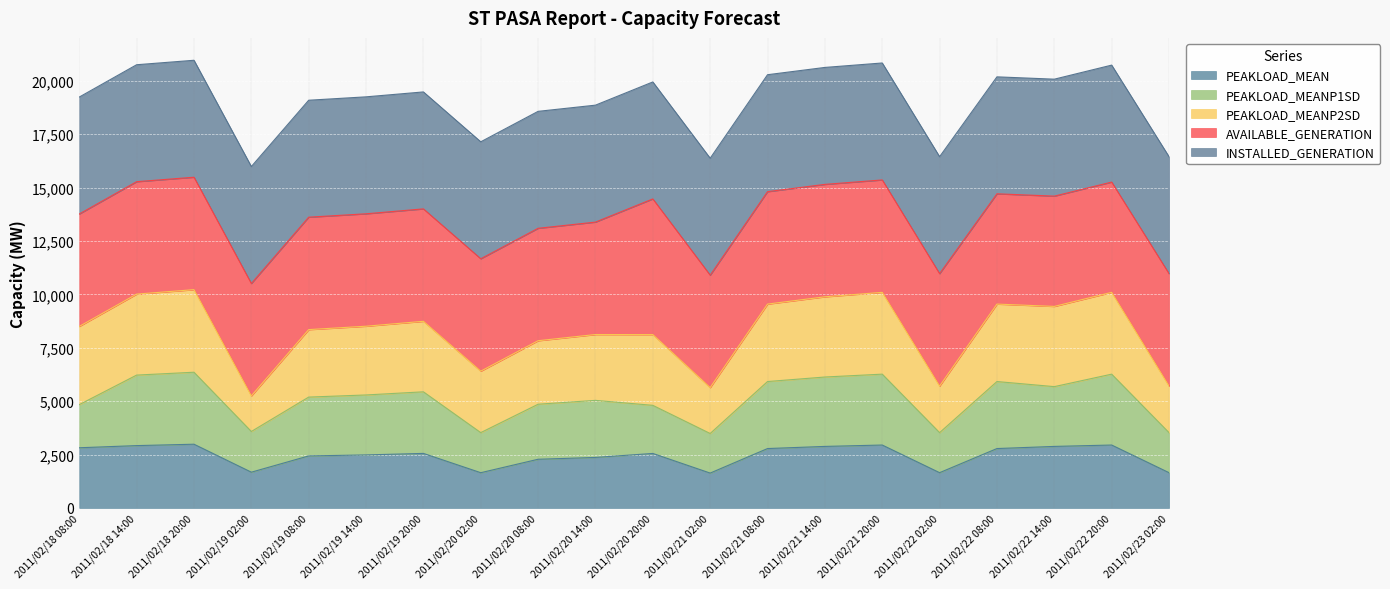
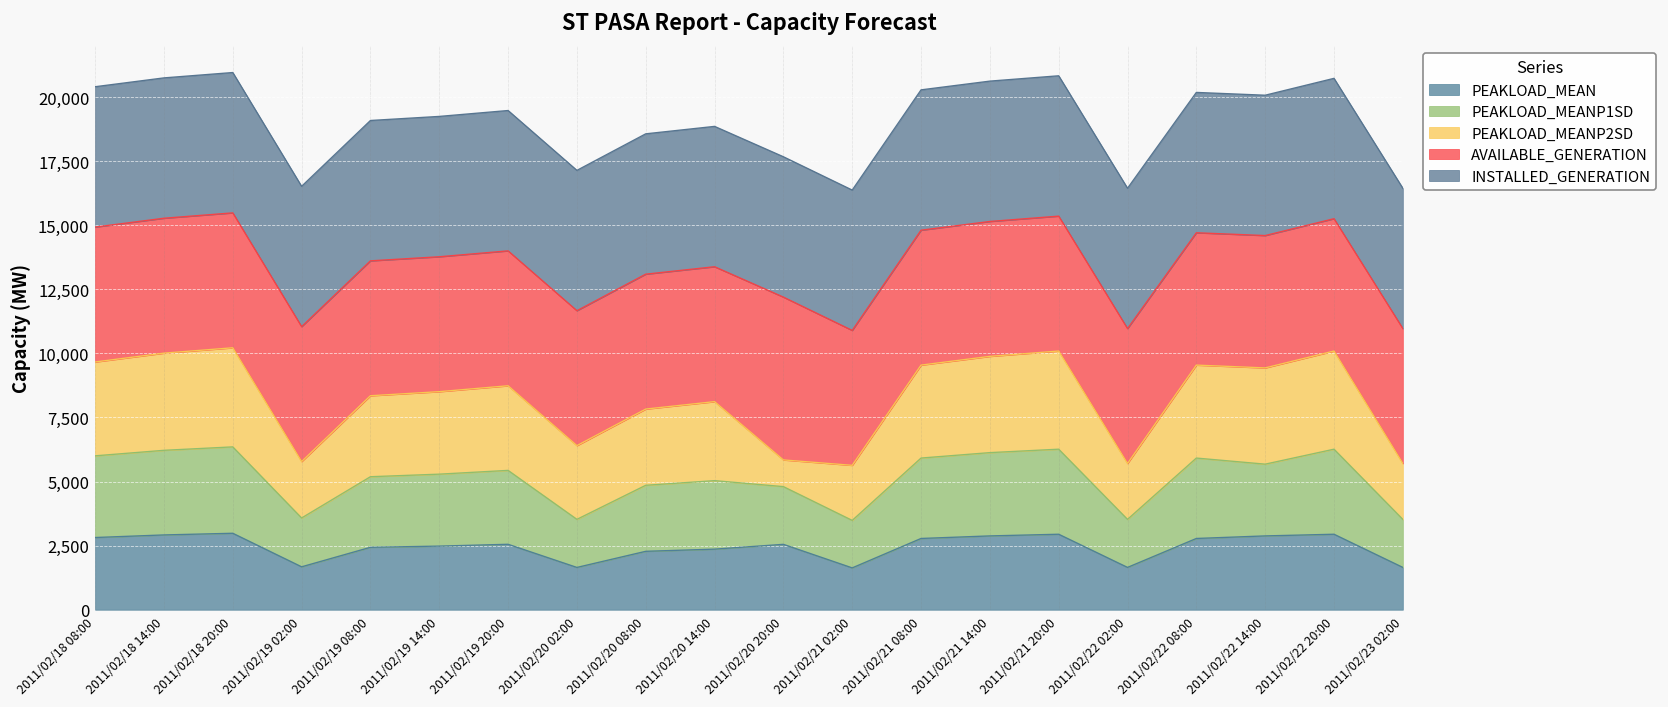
PEAKLOAD_MEANP1SD, 2011/02/18 08:00: 2,000 -> 3,200
PEAKLOAD_MEANP2SD, 2011/02/19 02:00: 1,700 -> 2,200
PEAKLOAD_MEANP2SD, 2011/02/20 20:00: 3,300 -> 1,000
